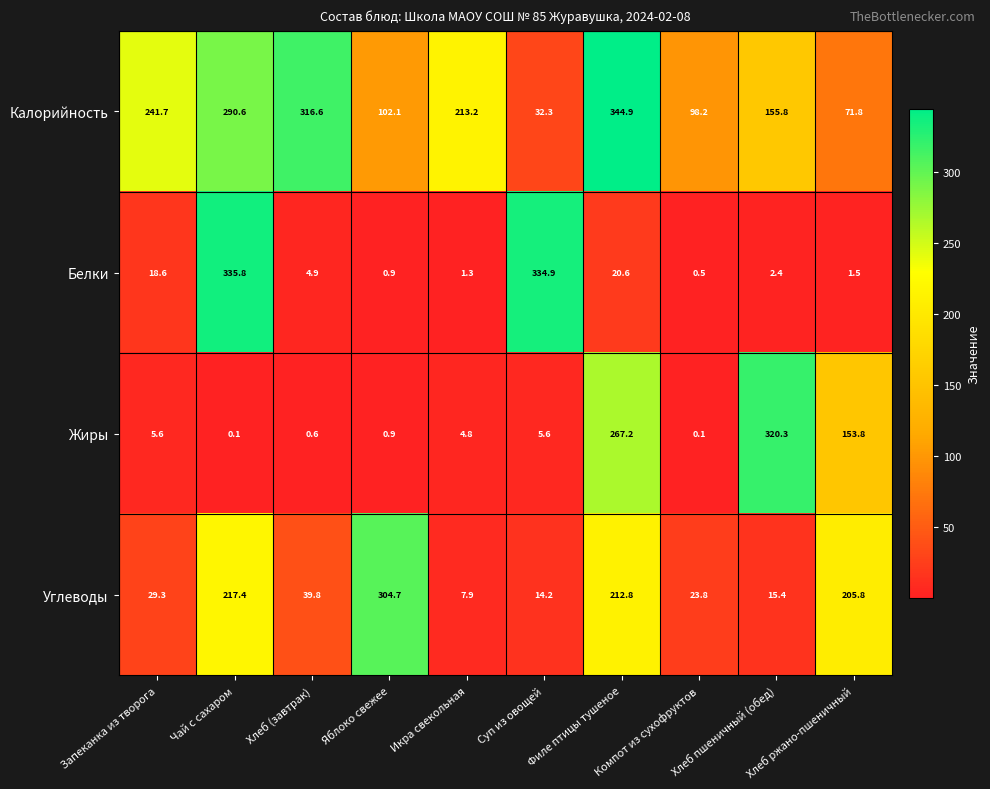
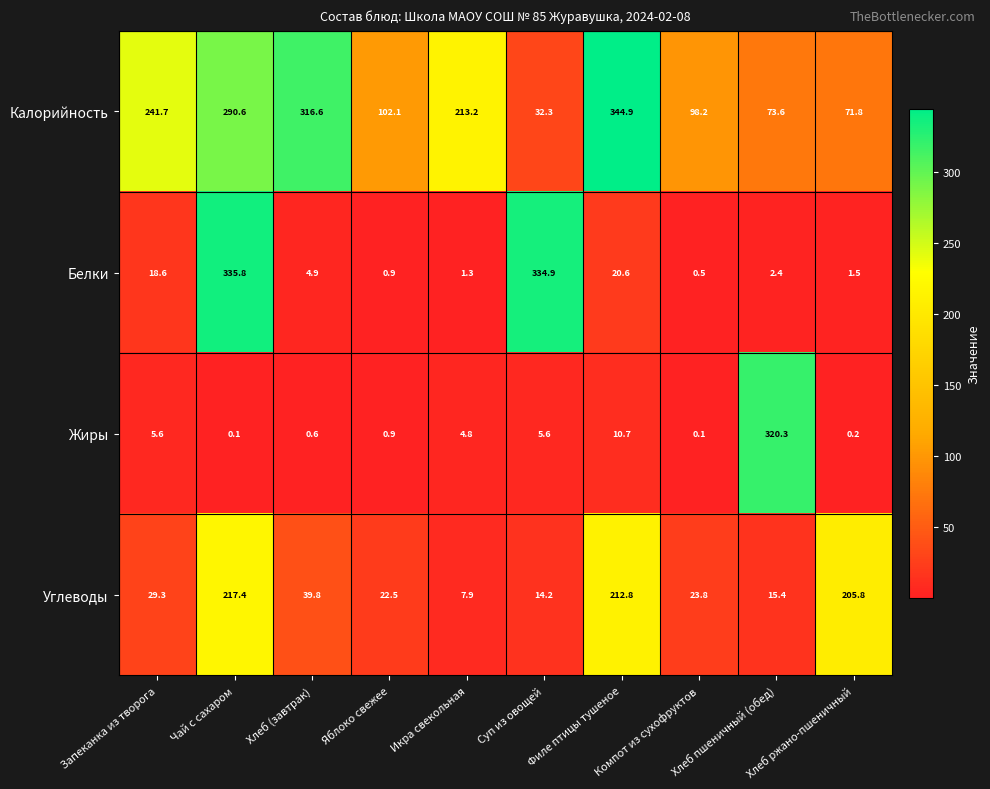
Калорийность, Хлеб пшеничный (обед): 155.8 -> 73.6
Жиры, Филе птицы тушеное: 267.2 -> 10.7
Жиры, Хлеб ржано-пшеничный: 153.8 -> 0.2
Углеводы, Яблоко свежее: 304.7 -> 22.5
